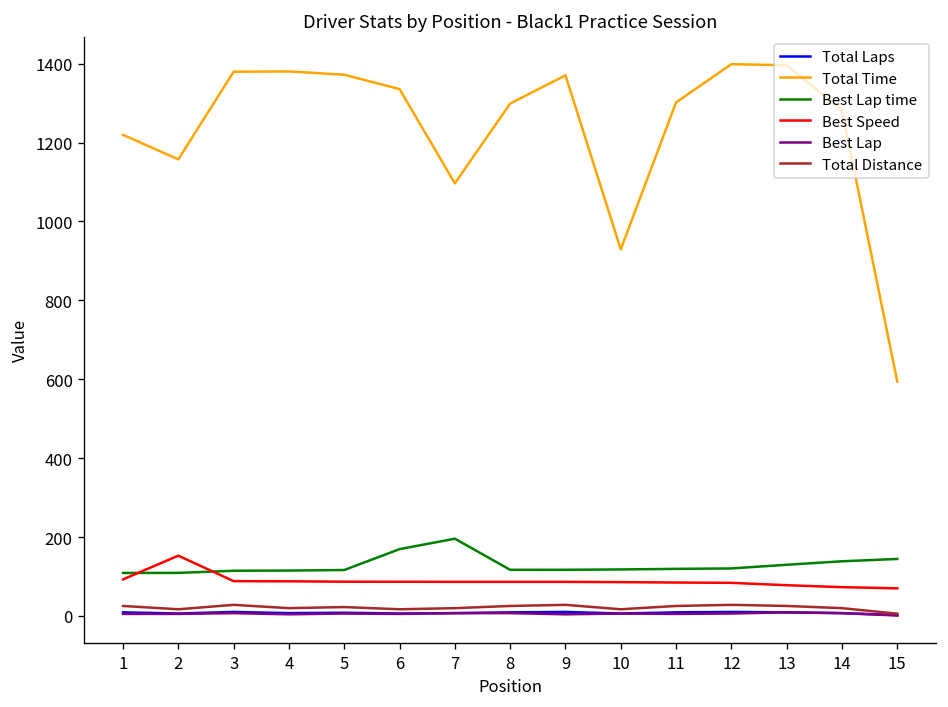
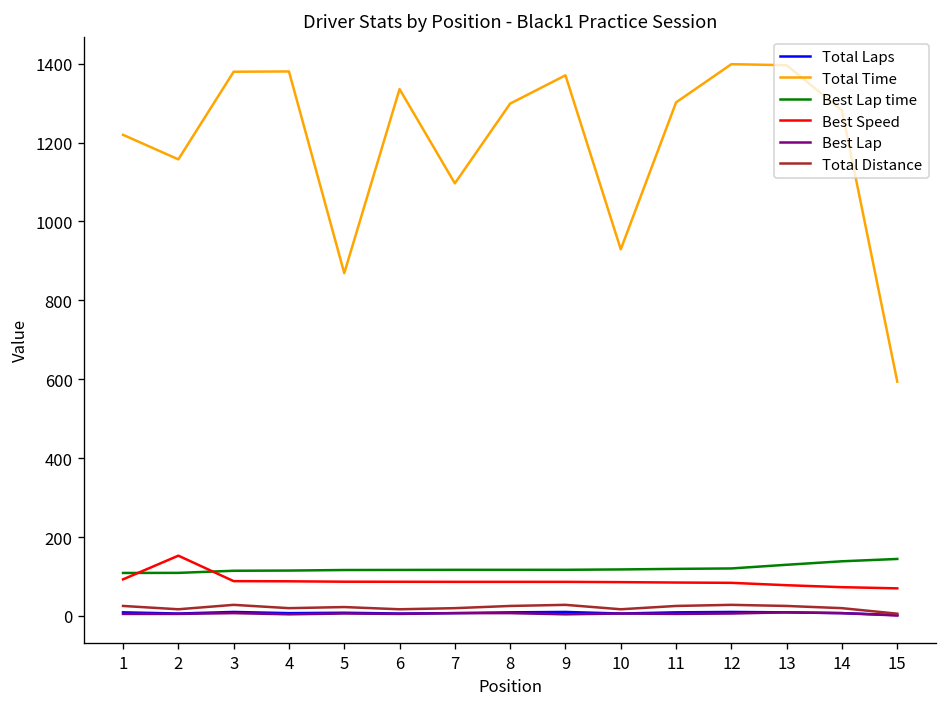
Total Time, 5: 1370 -> 870
Best Lap time, 6: 170 -> 120
Best Lap time, 7: 200 -> 120
